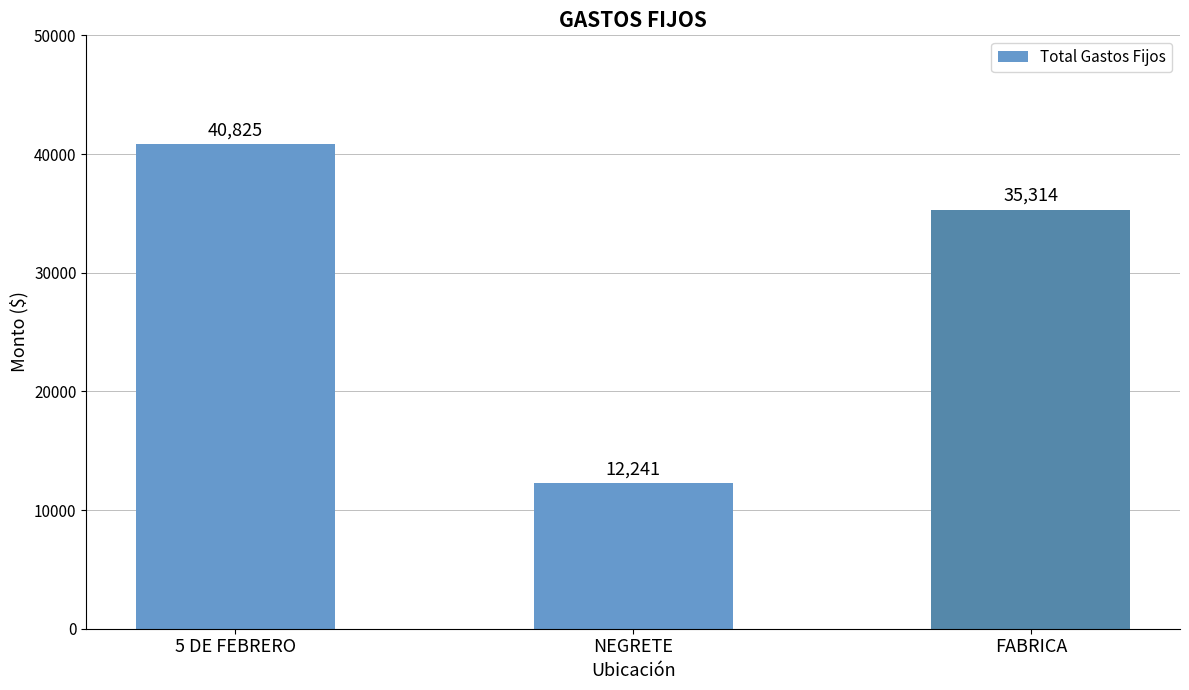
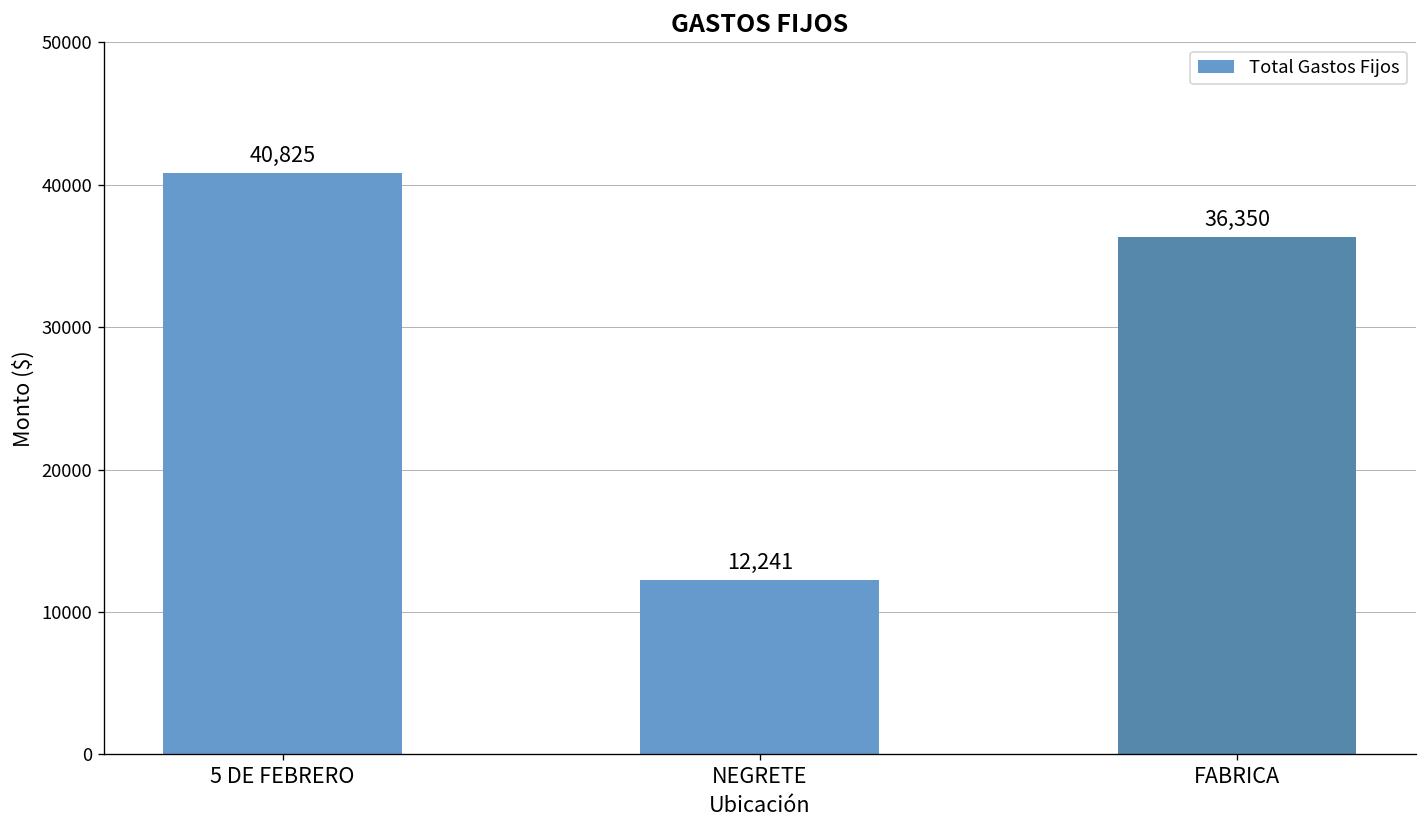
FABRICA: 35,314 -> 36,350
